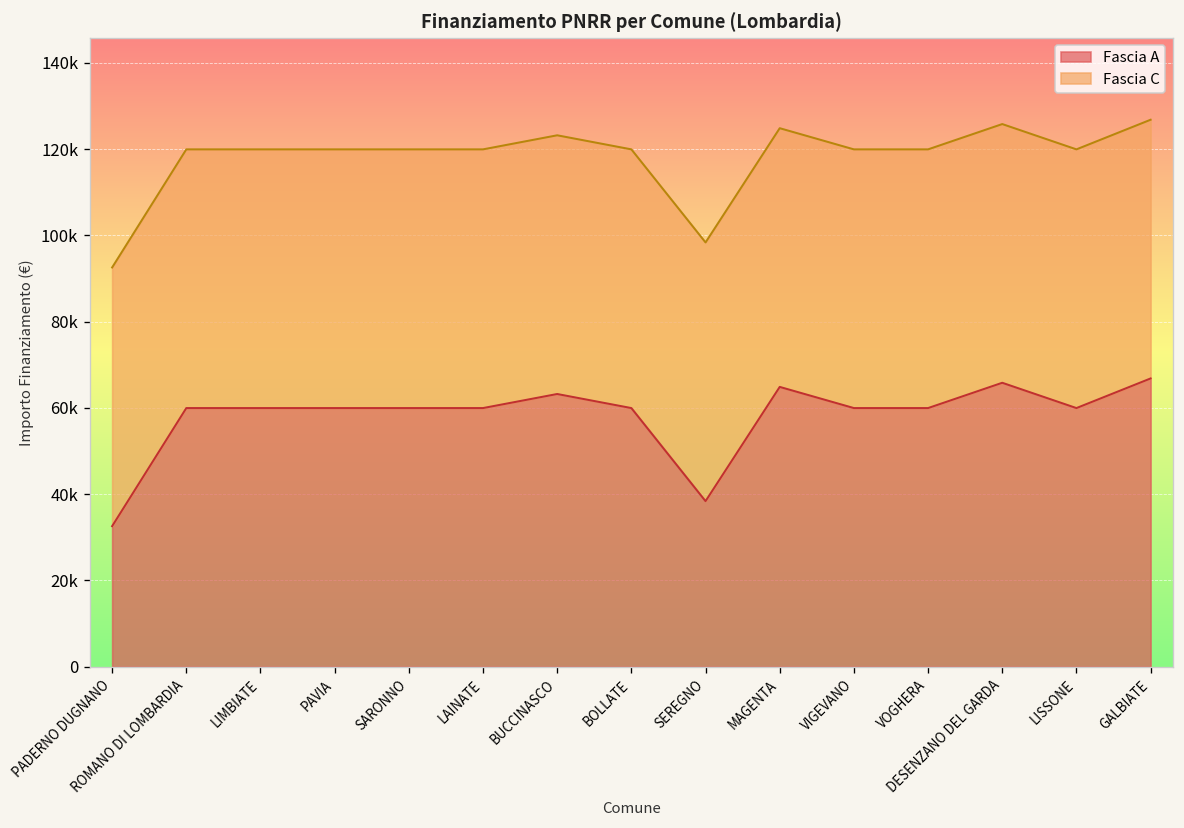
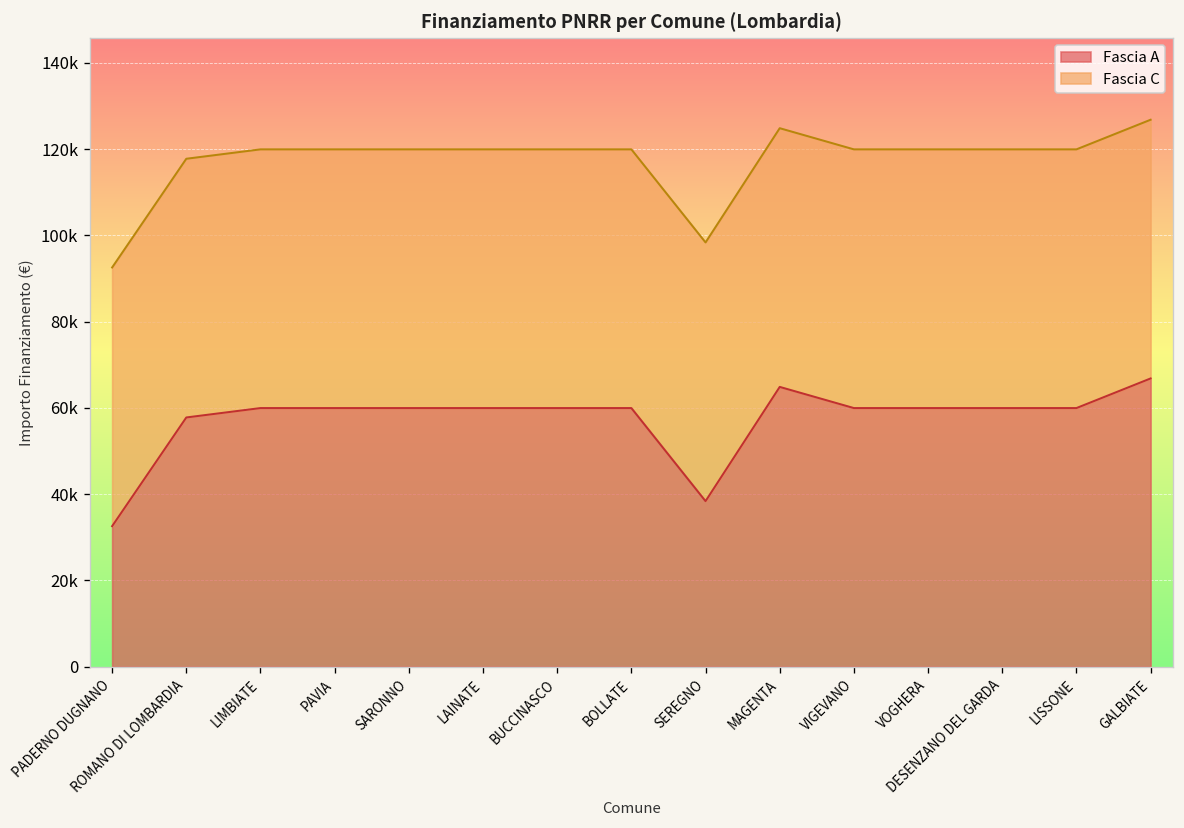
Fascia A, ROMANO DI LOMBARDIA: 60000 -> 58000
Fascia A, BUCCINASCO: 63000 -> 60000
Fascia A, DESENZANO DEL GARDA: 66000 -> 60000
